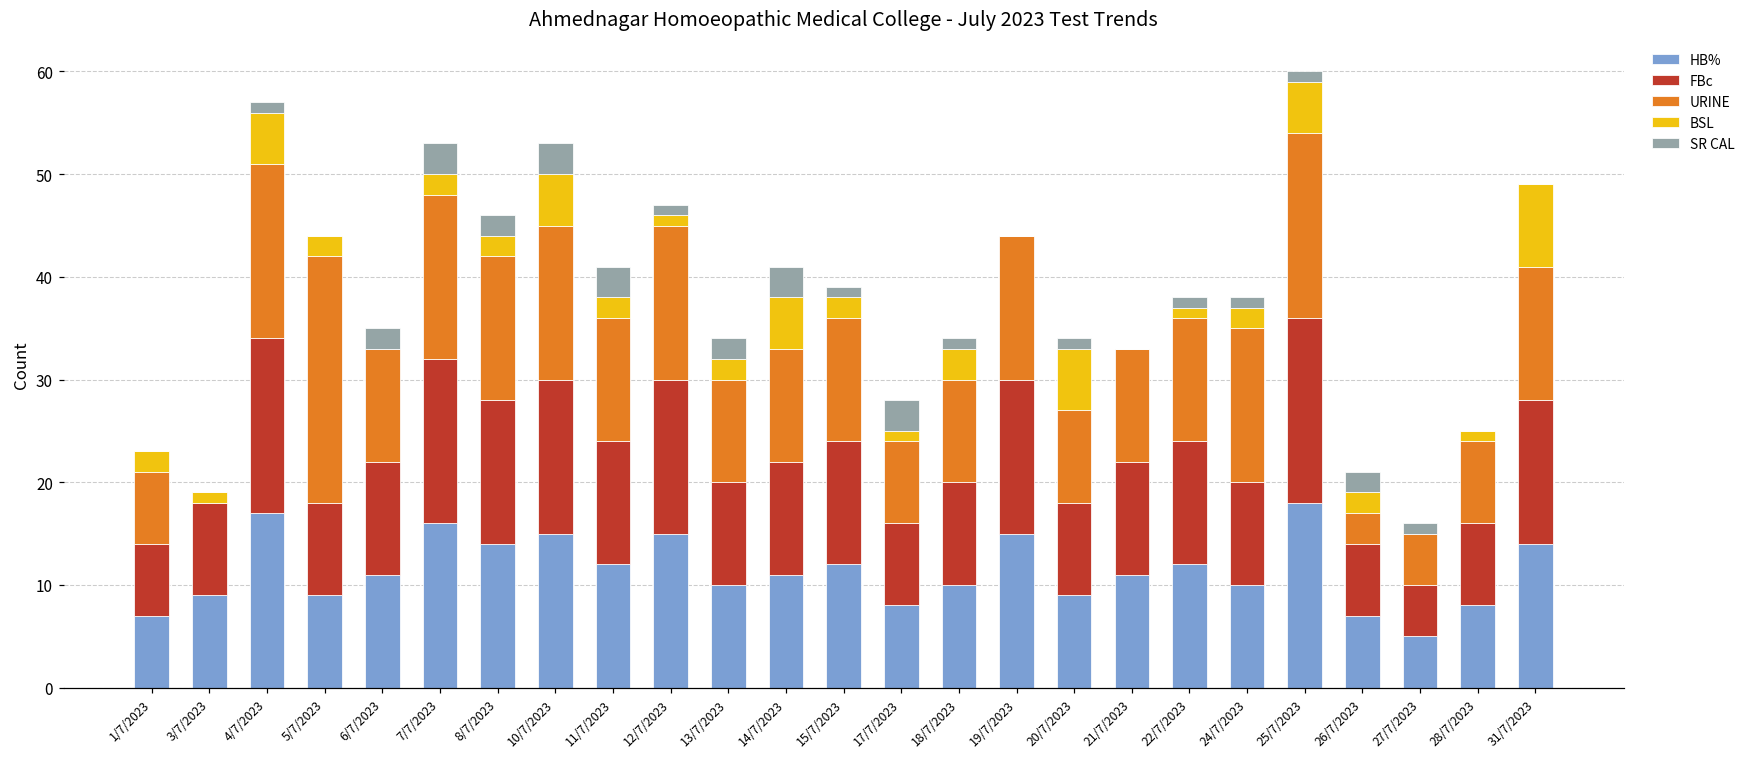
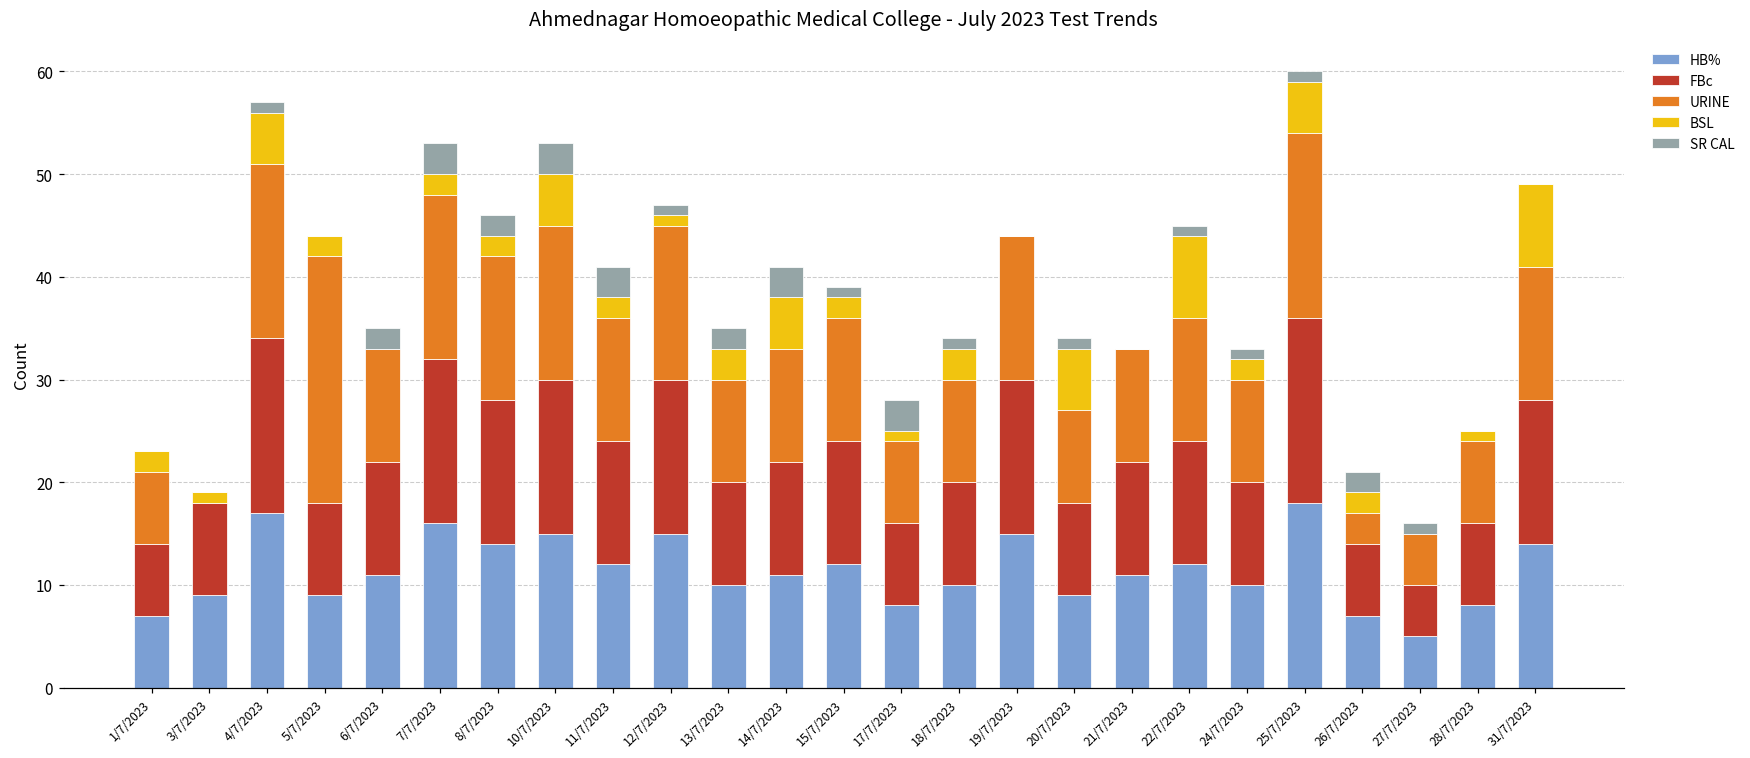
BSL, 13/7/2023: 2 -> 3
BSL, 22/7/2023: 1 -> 8
URINE, 24/7/2023: 15 -> 10
